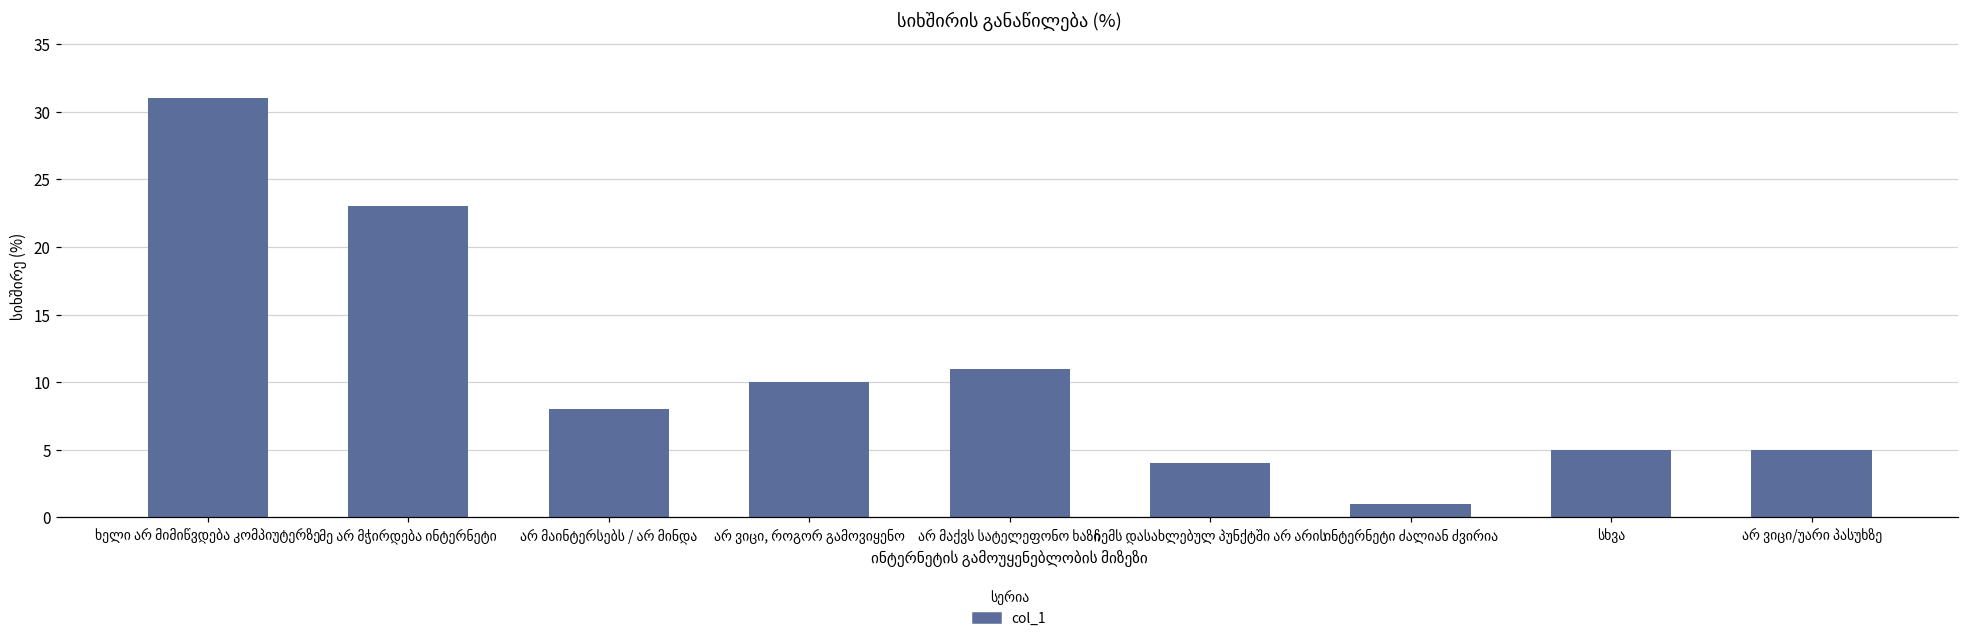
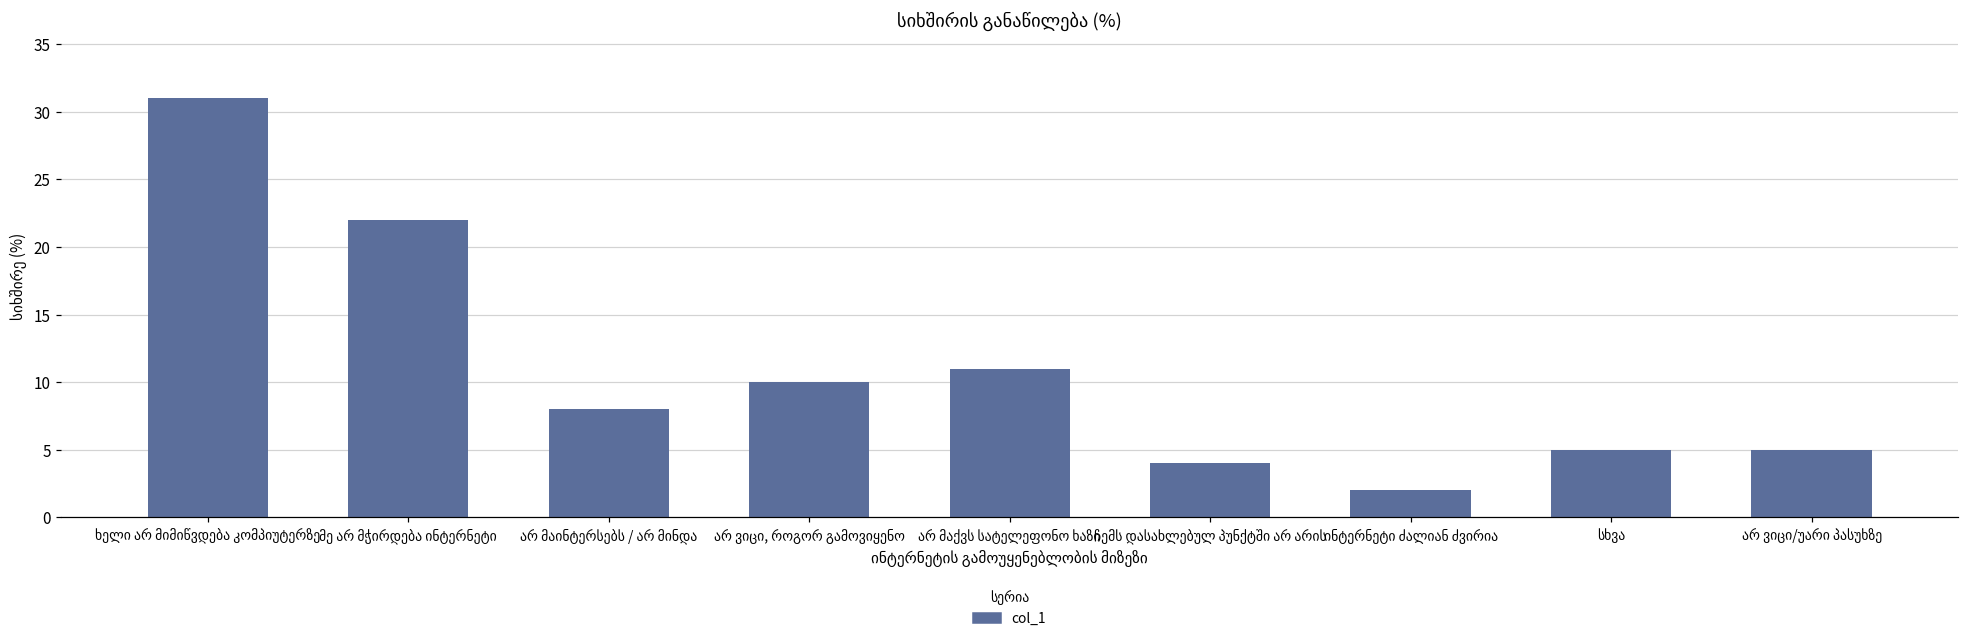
მე არ მჭირდება ინტერნეტი: 23 -> 22
ინტერნეტი ძალიან ძვირია: 1 -> 2
